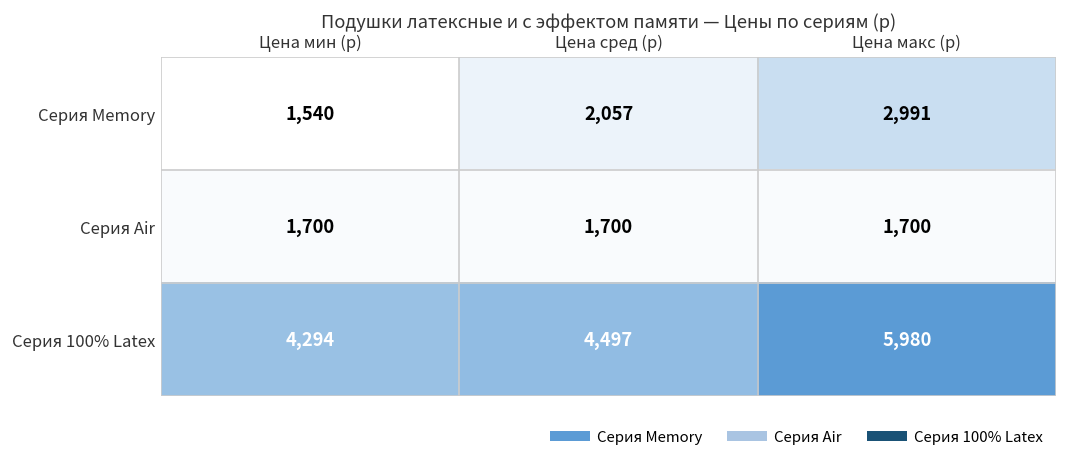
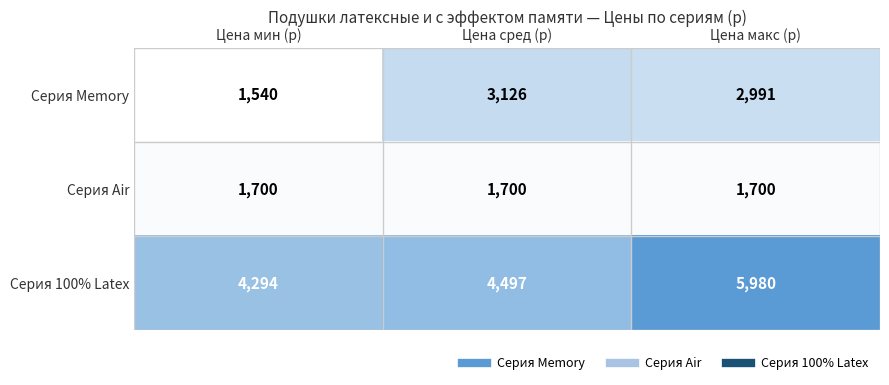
Серия Memory, Цена сред (р): 2,057 -> 3,126
